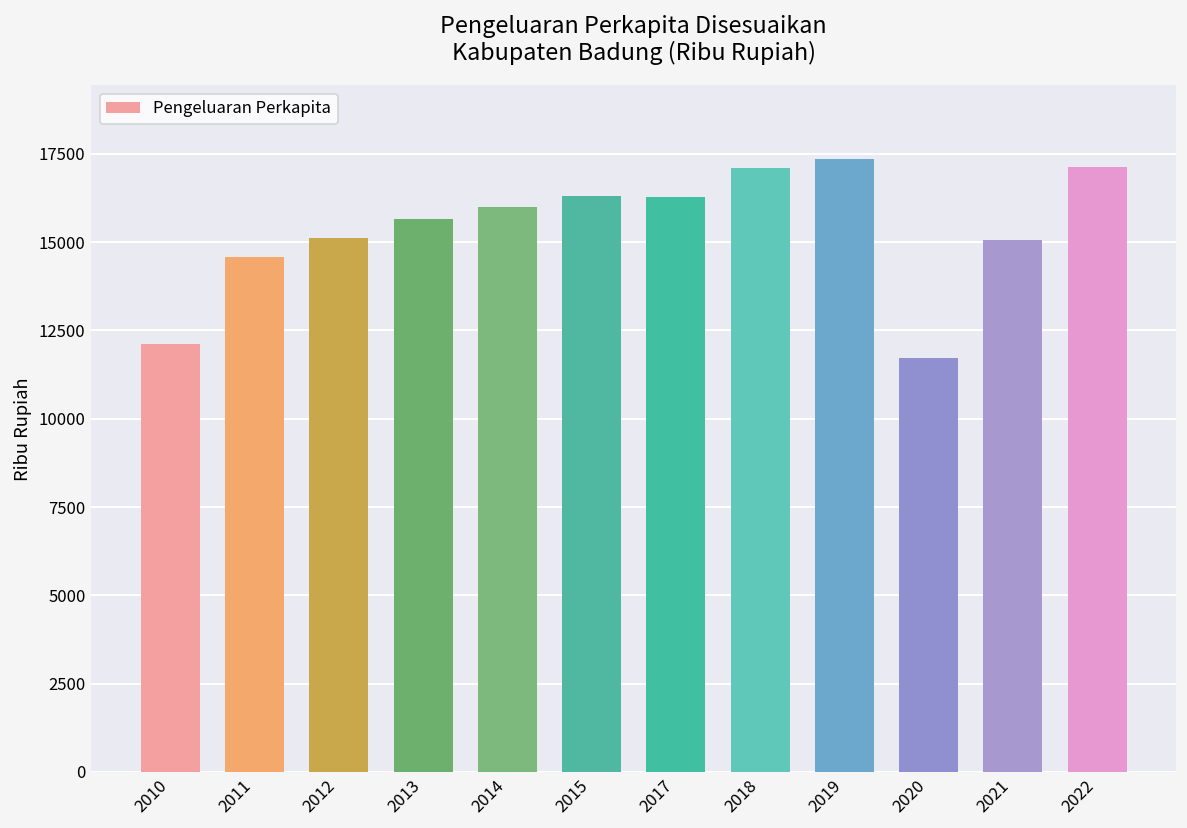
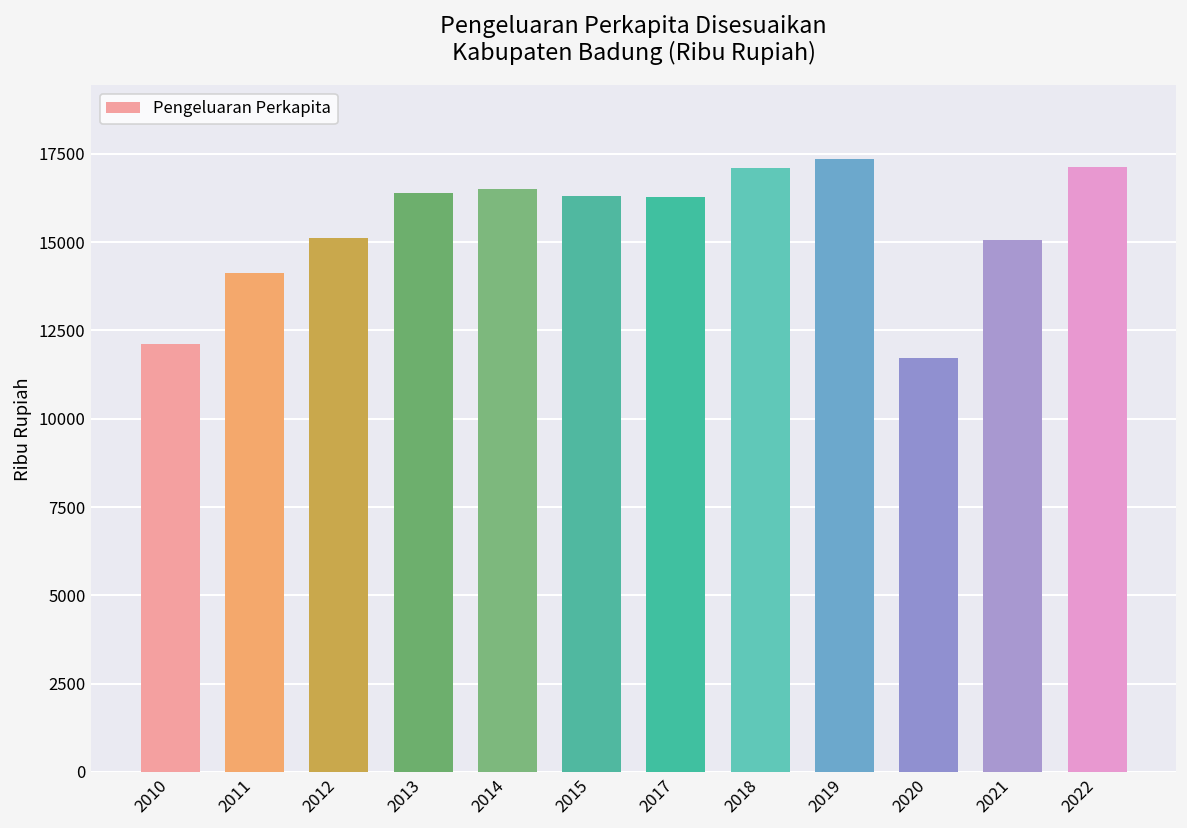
2011: 14600 -> 14100
2013: 15700 -> 16400
2014: 16000 -> 16500
